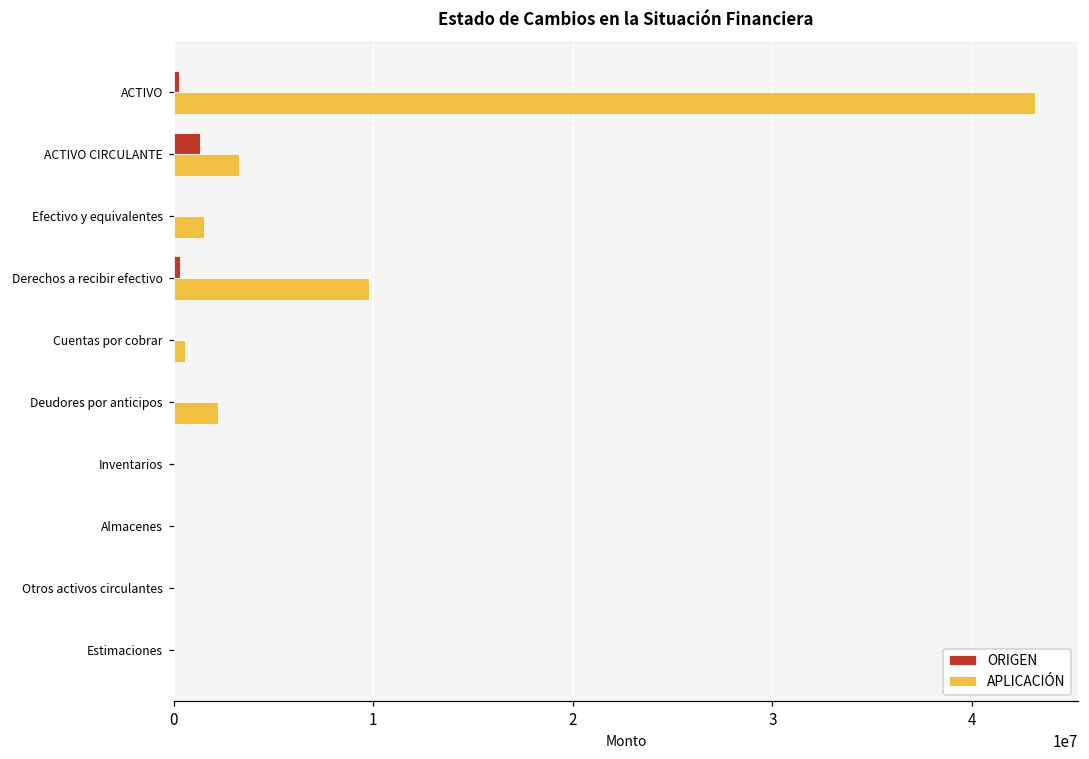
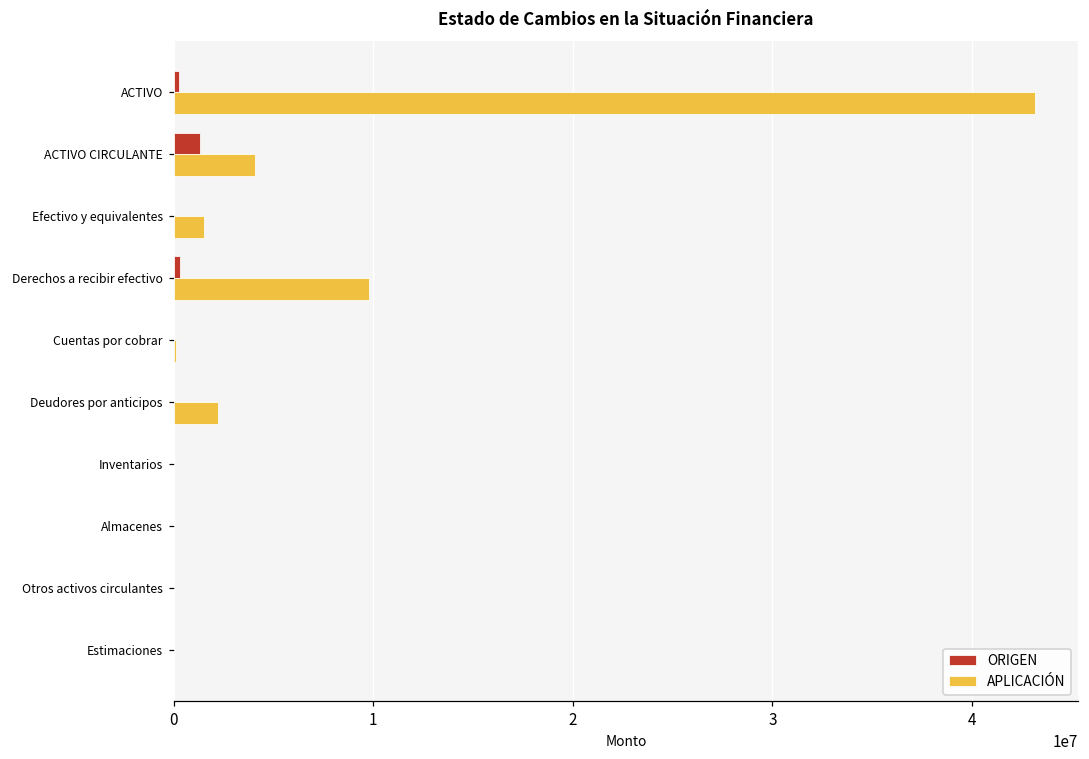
APLICACIÓN, ACTIVO CIRCULANTE: 3300000 -> 4100000
APLICACIÓN, Cuentas por cobrar: 600000 -> 100000
